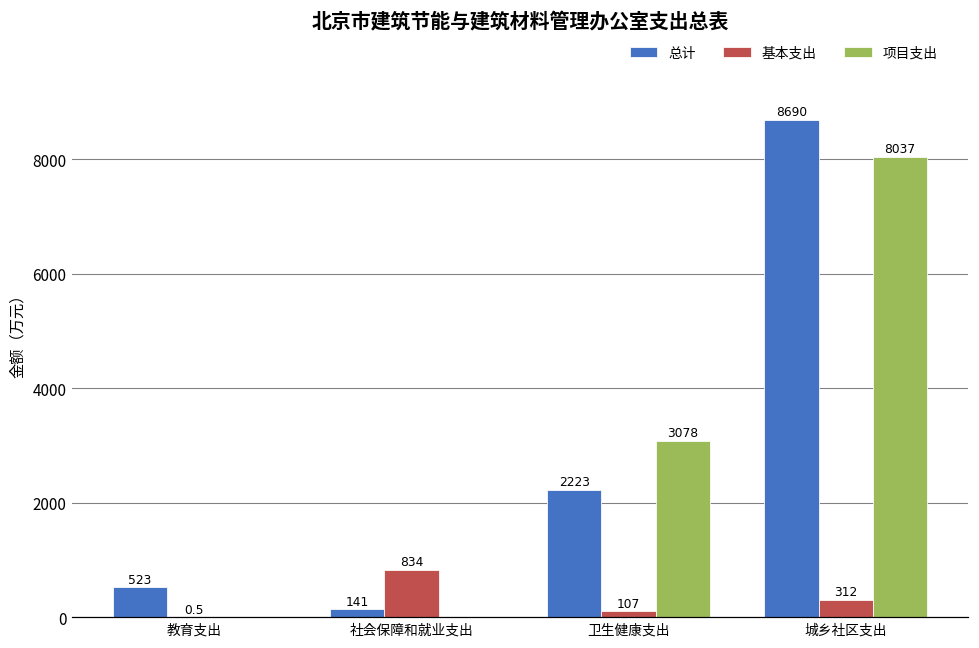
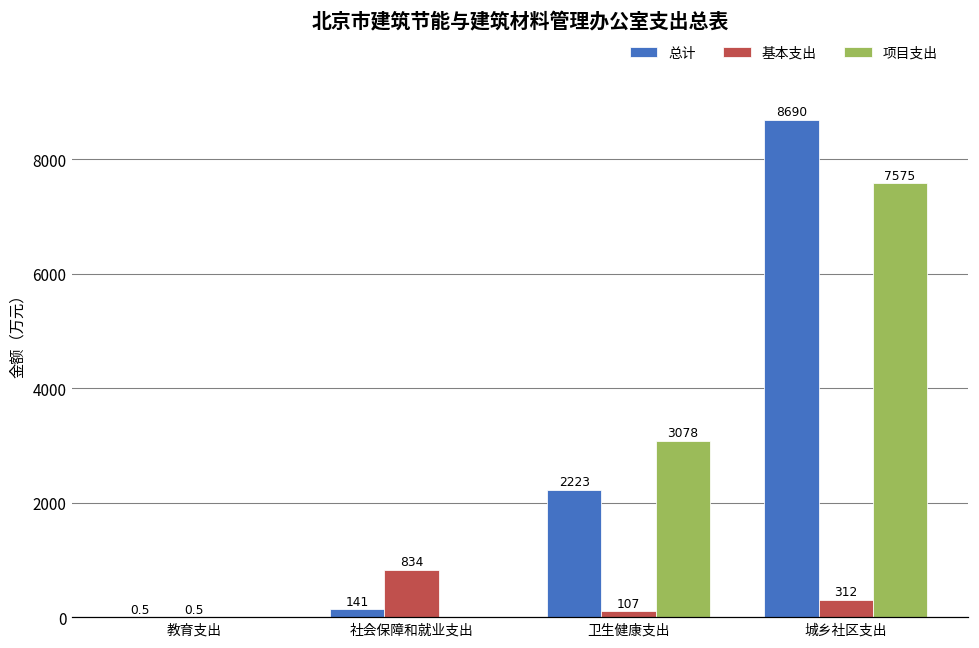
总计, 教育支出: 523 -> 0.5
项目支出, 城乡社区支出: 8037 -> 7575
